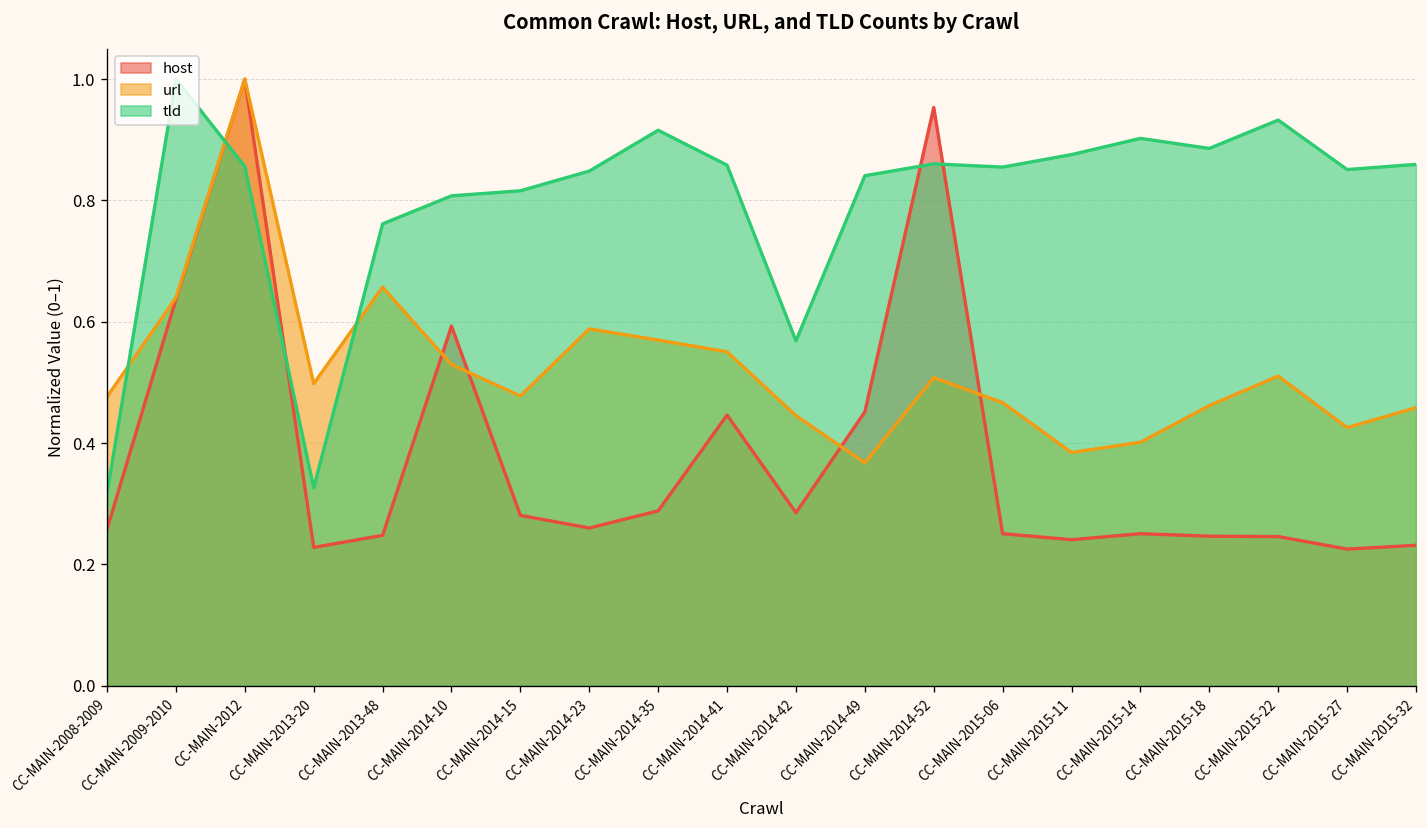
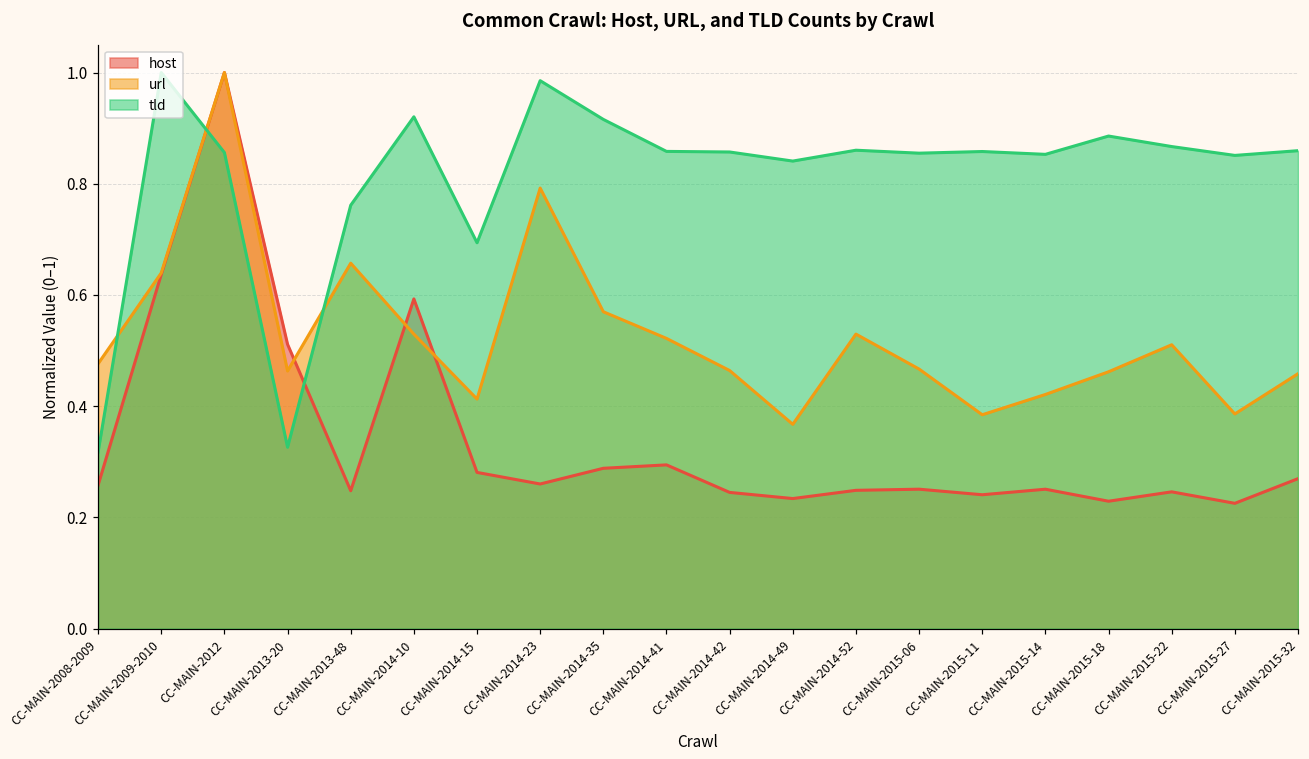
host, CC-MAIN-2013-20: 0.23 -> 0.51
url, CC-MAIN-2013-20: 0.50 -> 0.46
tld, CC-MAIN-2014-10: 0.81 -> 0.92
url, CC-MAIN-2014-15: 0.48 -> 0.41
tld, CC-MAIN-2014-15: 0.82 -> 0.69
url, CC-MAIN-2014-23: 0.59 -> 0.79
tld, CC-MAIN-2014-23: 0.85 -> 0.99
host, CC-MAIN-2014-41: 0.45 -> 0.29
url, CC-MAIN-2014-41: 0.55 -> 0.52
host, CC-MAIN-2014-42: 0.29 -> 0.25
url, CC-MAIN-2014-42: 0.45 -> 0.46
tld, CC-MAIN-2014-42: 0.57 -> 0.86
host, CC-MAIN-2014-49: 0.45 -> 0.23
host, CC-MAIN-2014-52: 0.95 -> 0.25
url, CC-MAIN-2014-52: 0.51 -> 0.53
tld, CC-MAIN-2015-11: 0.88 -> 0.86
url, CC-MAIN-2015-14: 0.40 -> 0.42
tld, CC-MAIN-2015-14: 0.90 -> 0.85
host, CC-MAIN-2015-18: 0.25 -> 0.23
tld, CC-MAIN-2015-22: 0.93 -> 0.87
url, CC-MAIN-2015-27: 0.43 -> 0.39
host, CC-MAIN-2015-32: 0.23 -> 0.27
